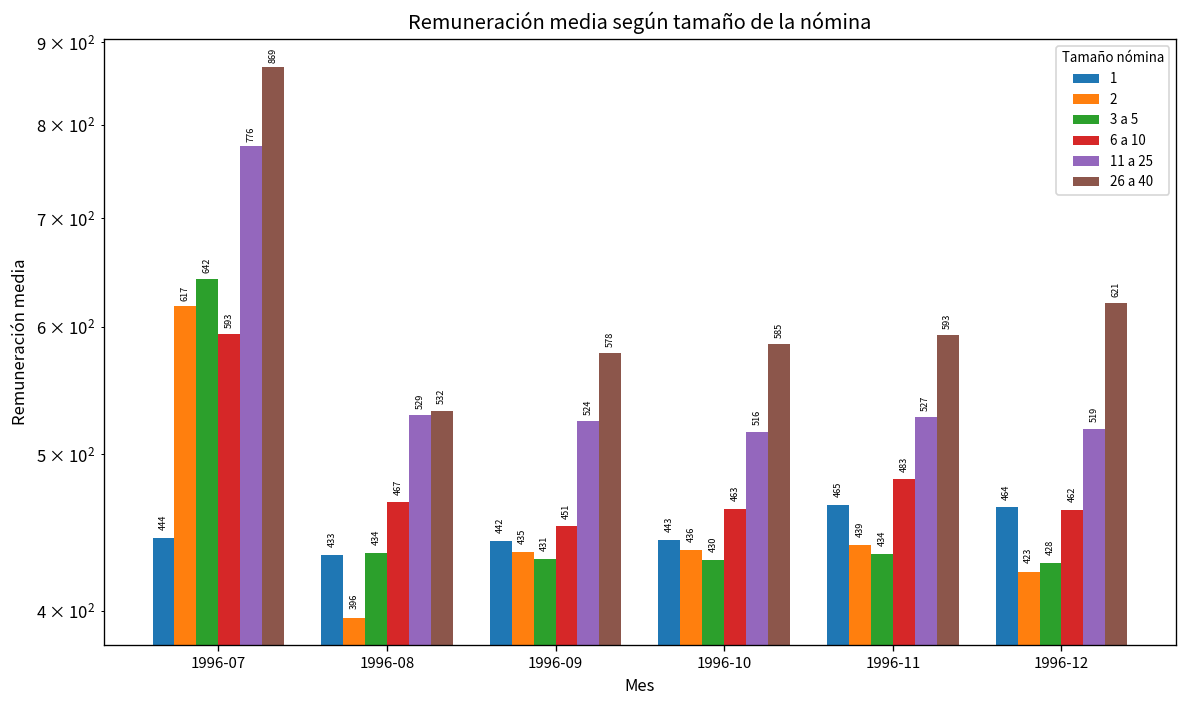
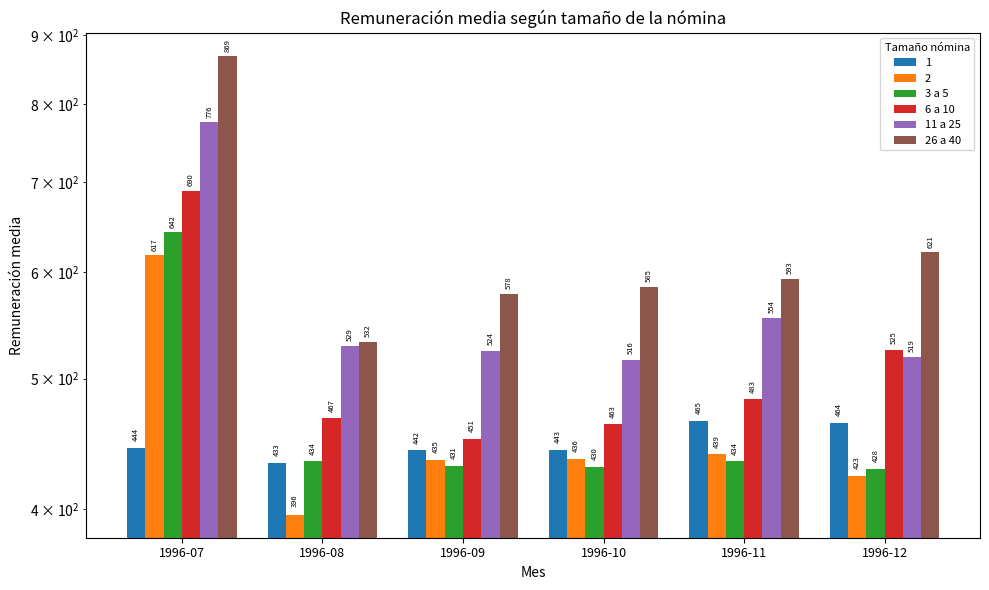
6 a 10, 1996-07: 593 -> 690
11 a 25, 1996-11: 527 -> 554
6 a 10, 1996-12: 462 -> 525
